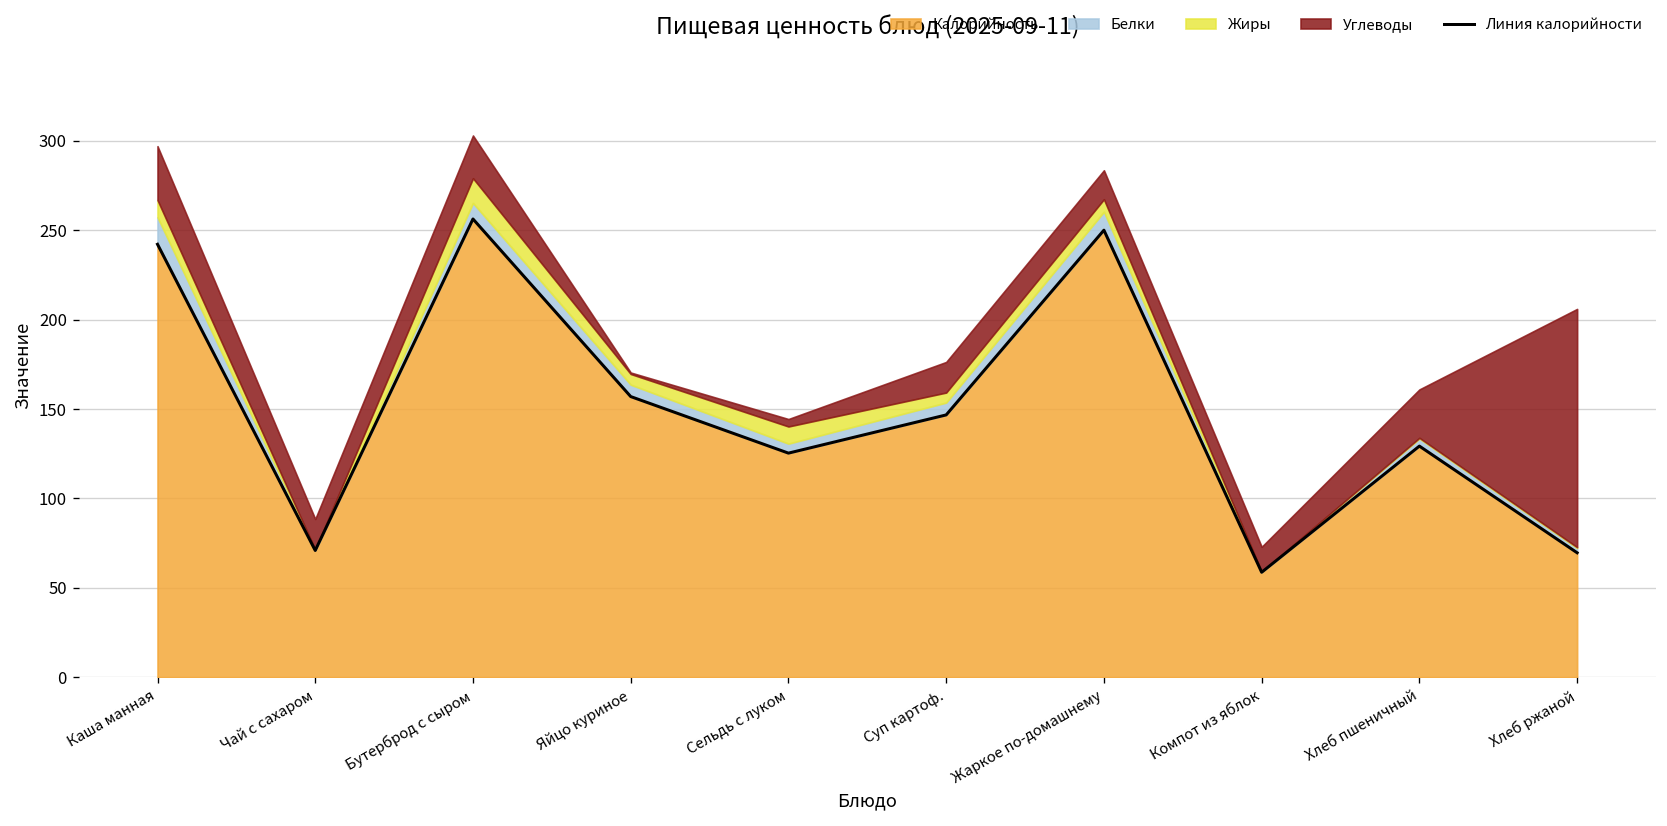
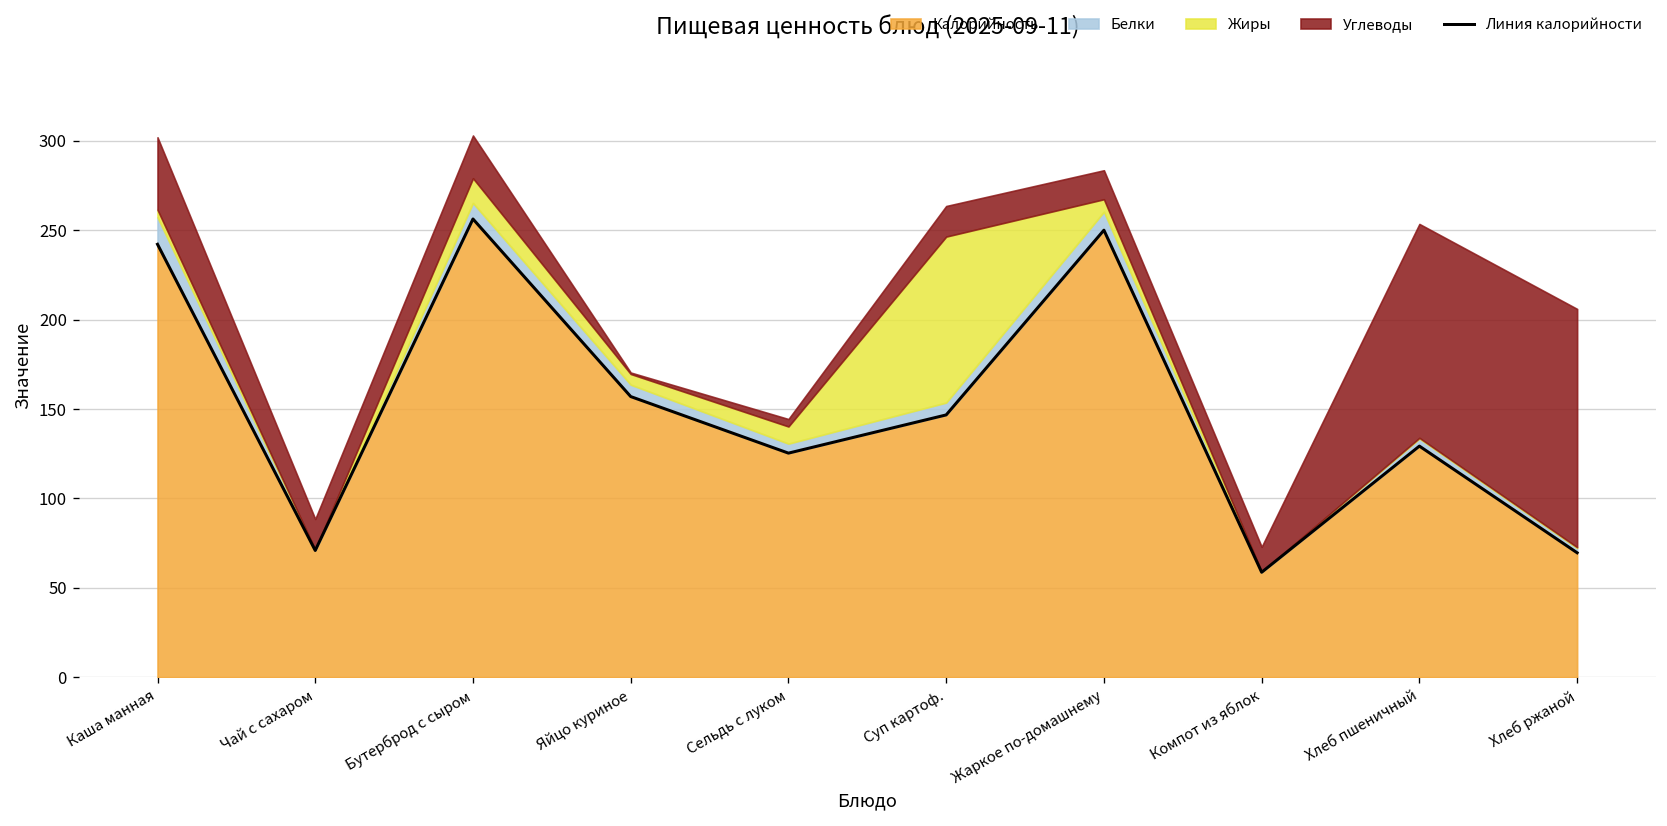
Жиры, Каша манная: 10 -> 4
Углеводы, Каша манная: 30 -> 41
Жиры, Суп картоф.: 6 -> 93
Углеводы, Хлеб пшеничный: 27 -> 120
